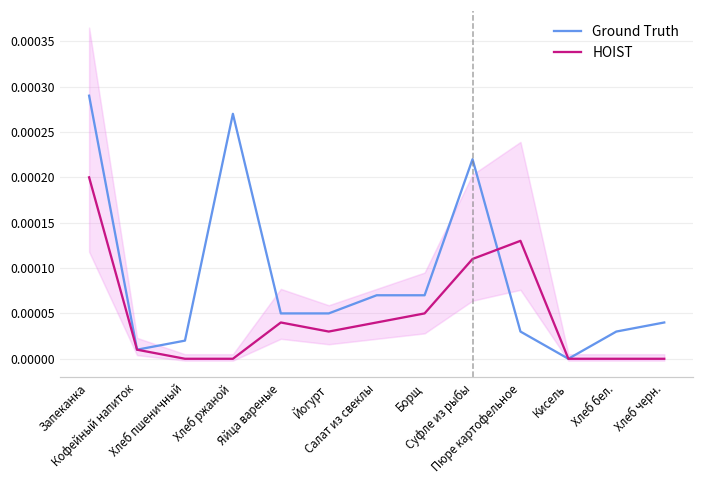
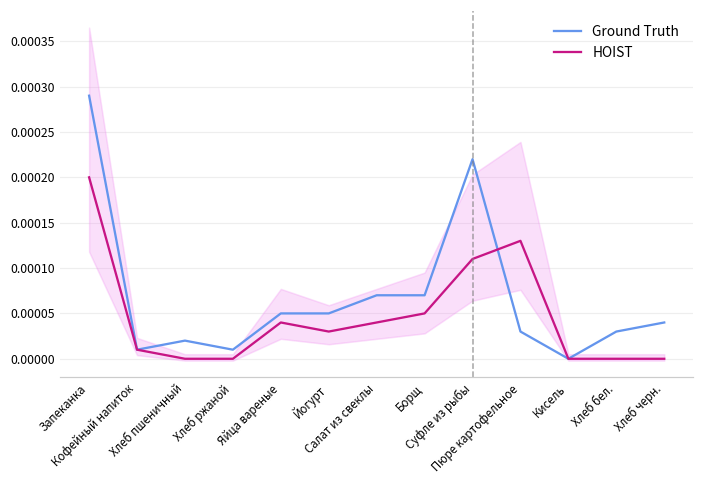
Ground Truth, Хлеб ржаной: 0.00027 -> 0.00001
